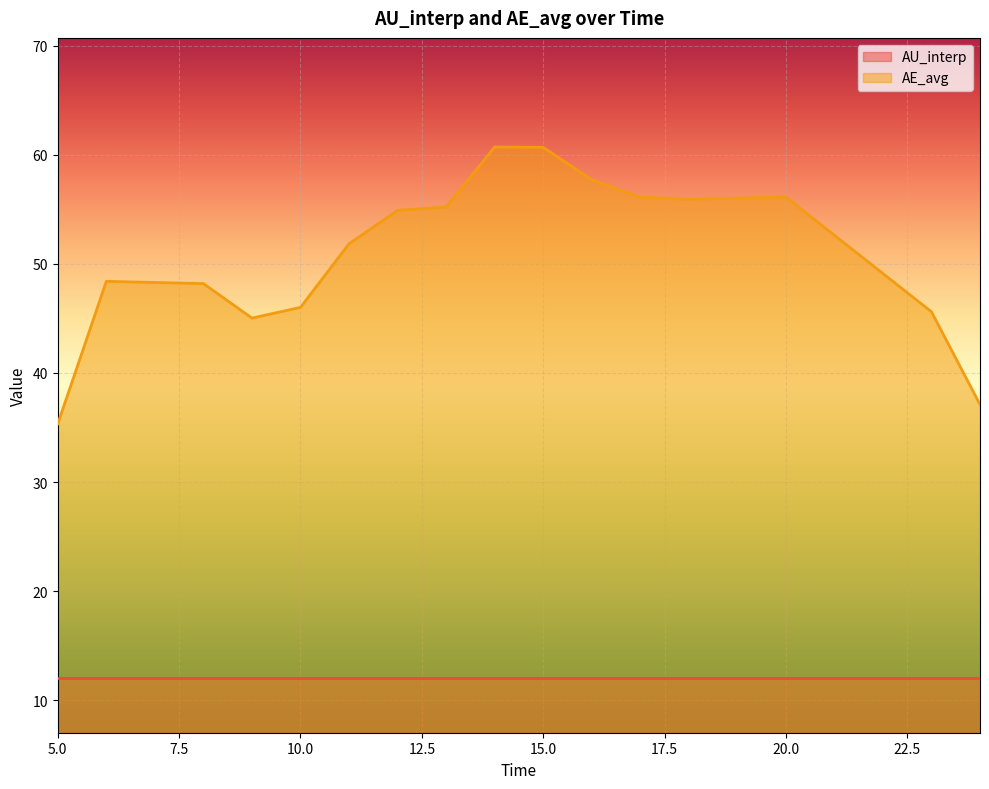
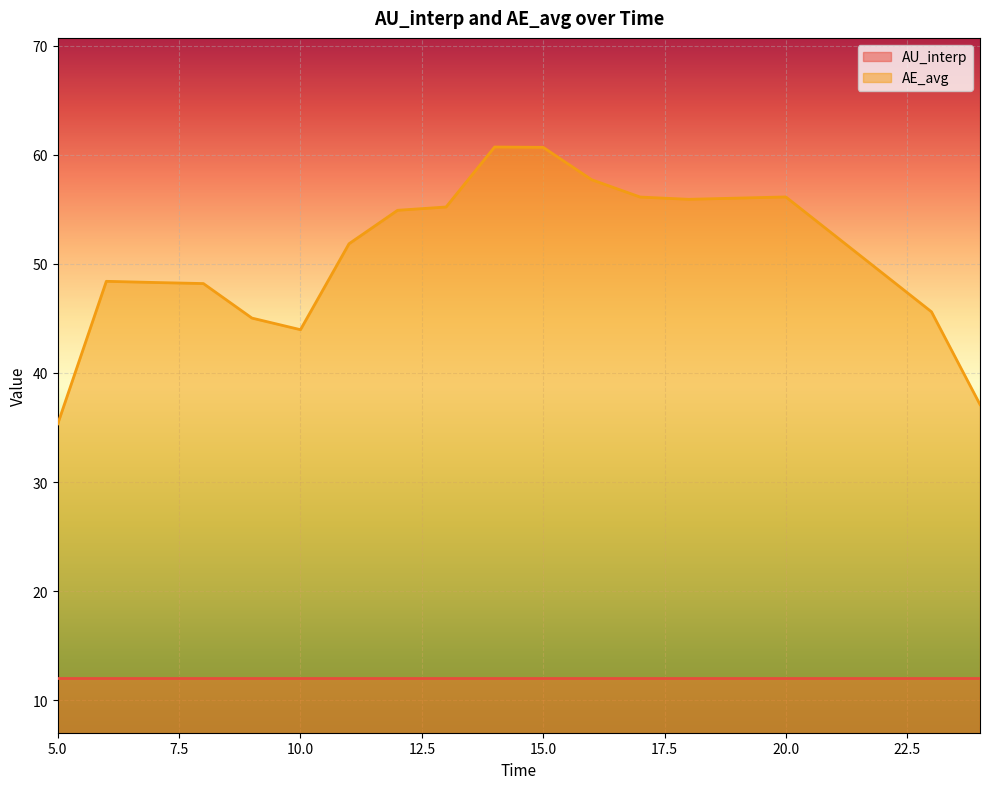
AE_avg, 10.0: 46.0 -> 44.0
